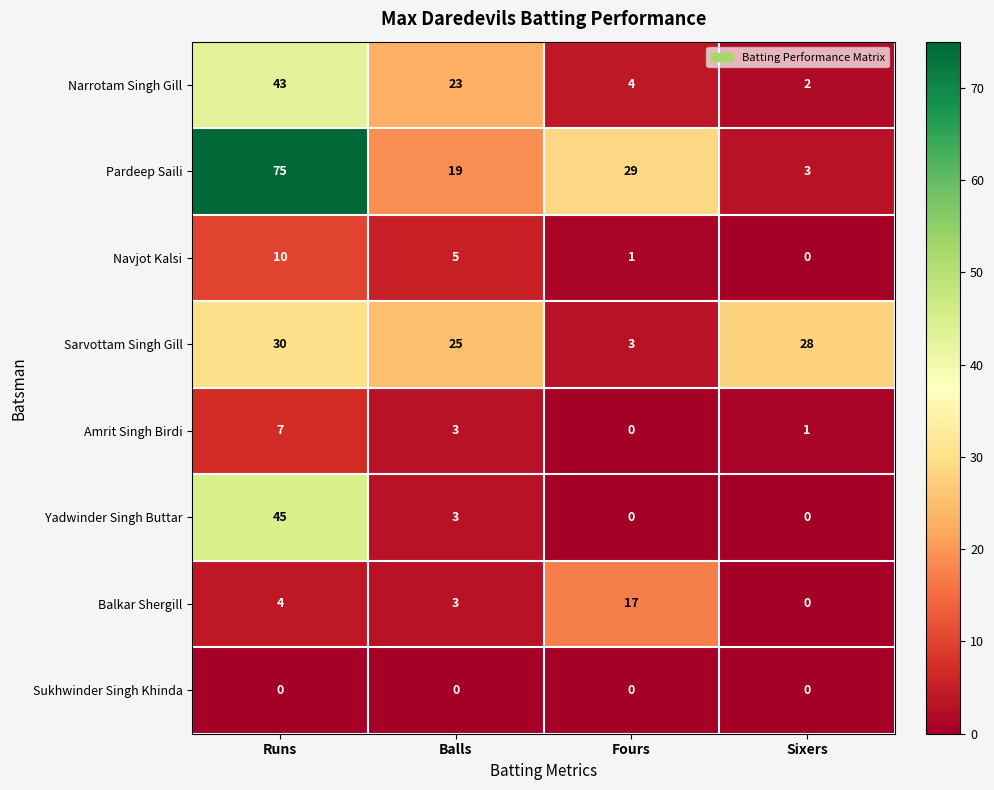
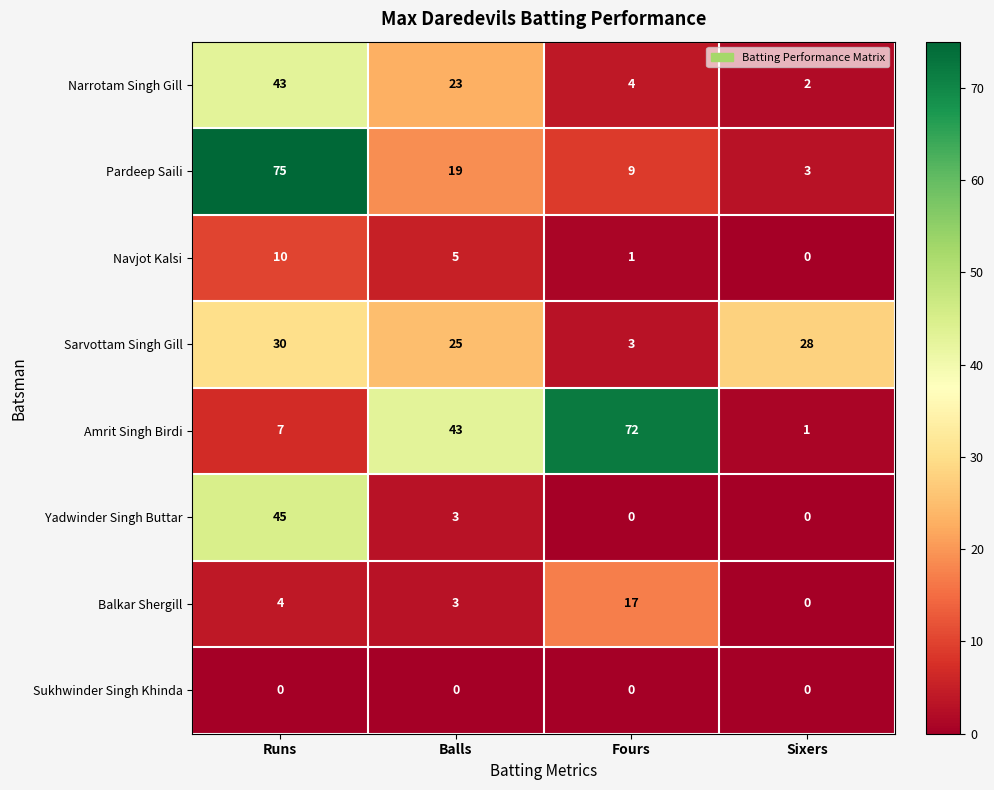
Pardeep Saili, Fours: 29 -> 9
Amrit Singh Birdi, Balls: 3 -> 43
Amrit Singh Birdi, Fours: 0 -> 72
